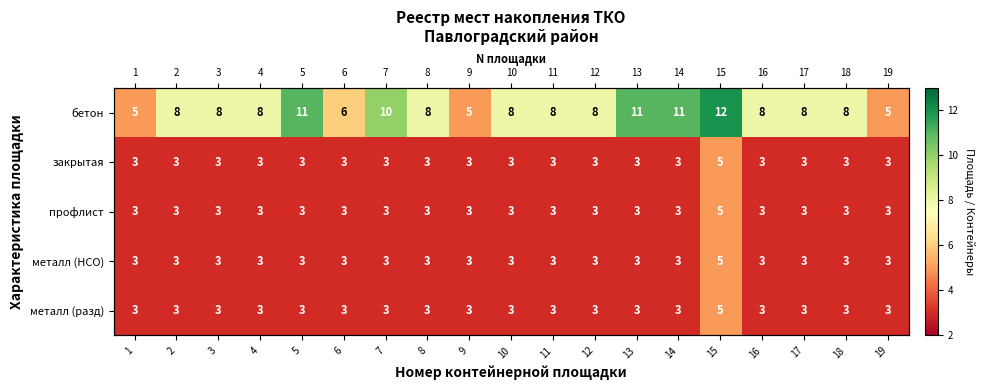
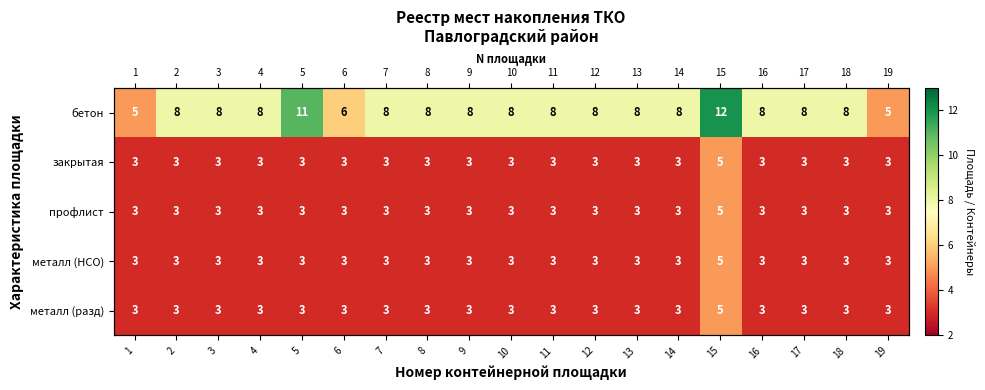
бетон, 7: 10 -> 8
бетон, 9: 5 -> 8
бетон, 13: 11 -> 8
бетон, 14: 11 -> 8
